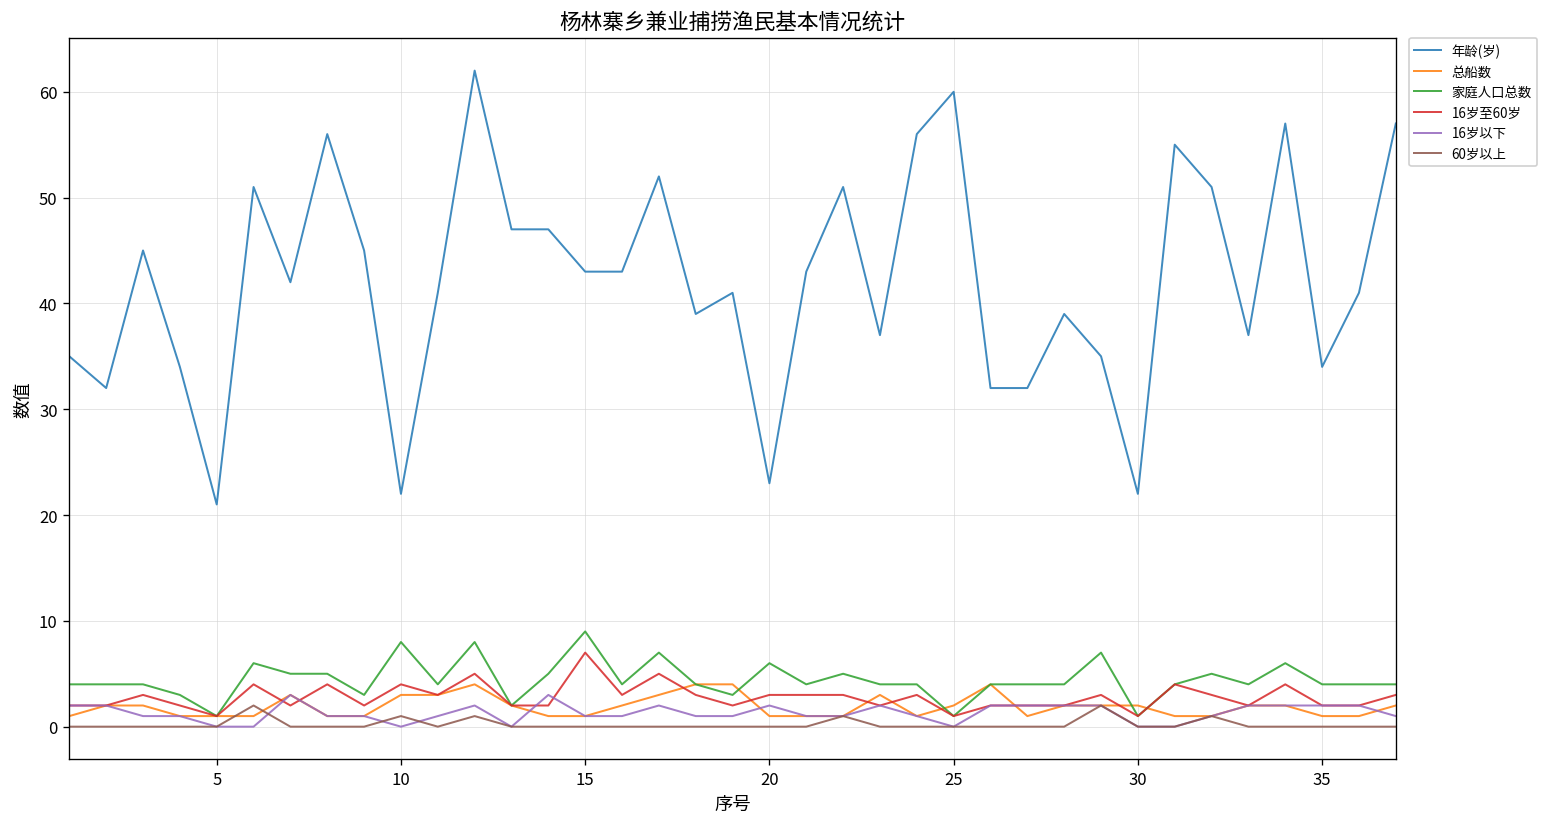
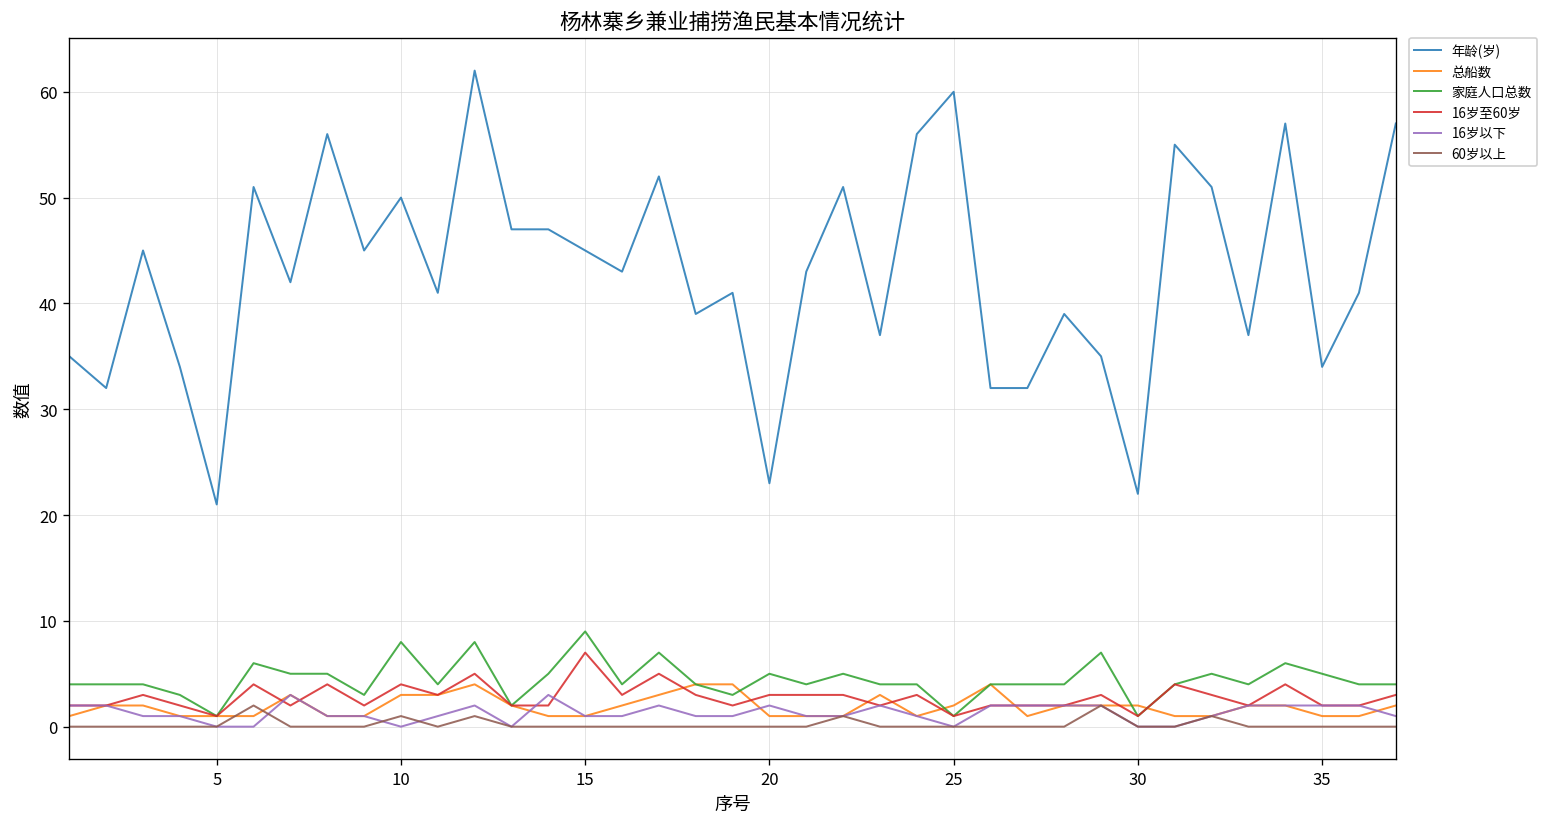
年龄(岁), 10: 22 -> 50
年龄(岁), 15: 43 -> 45
家庭人口总数, 20: 6 -> 5
家庭人口总数, 35: 4 -> 5
